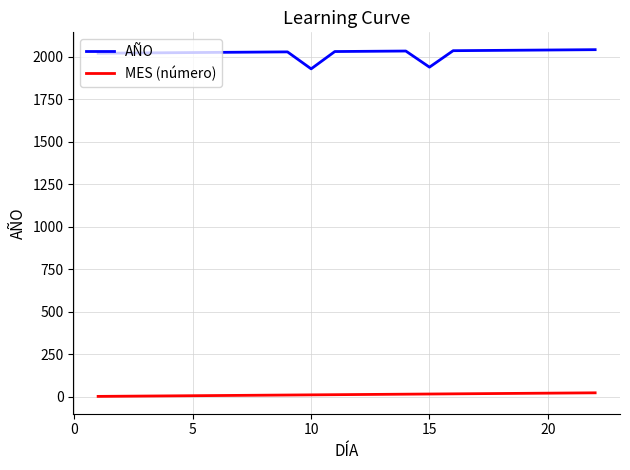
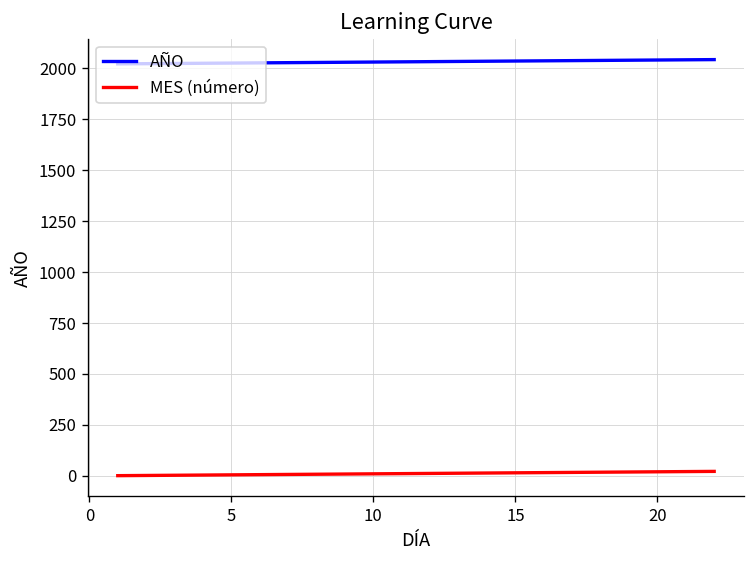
AÑO, 10: 1930 -> 2030
AÑO, 15: 1940 -> 2040
